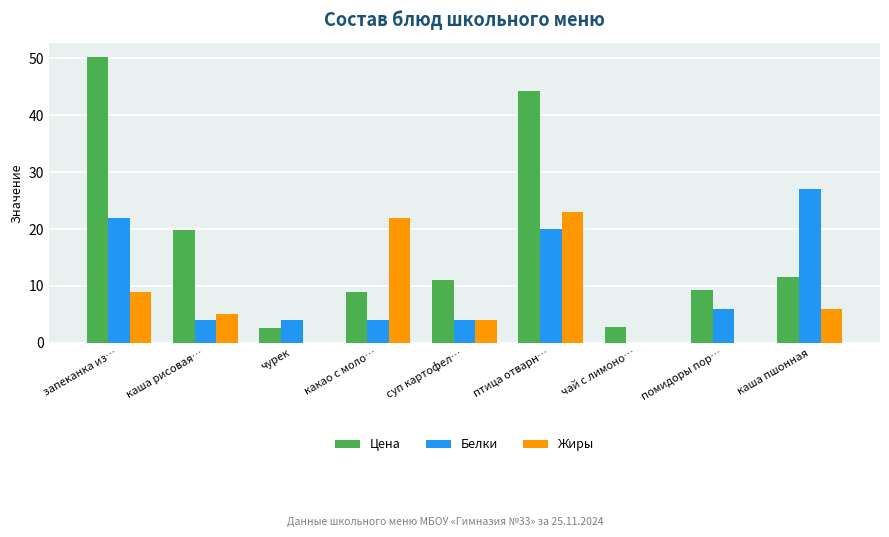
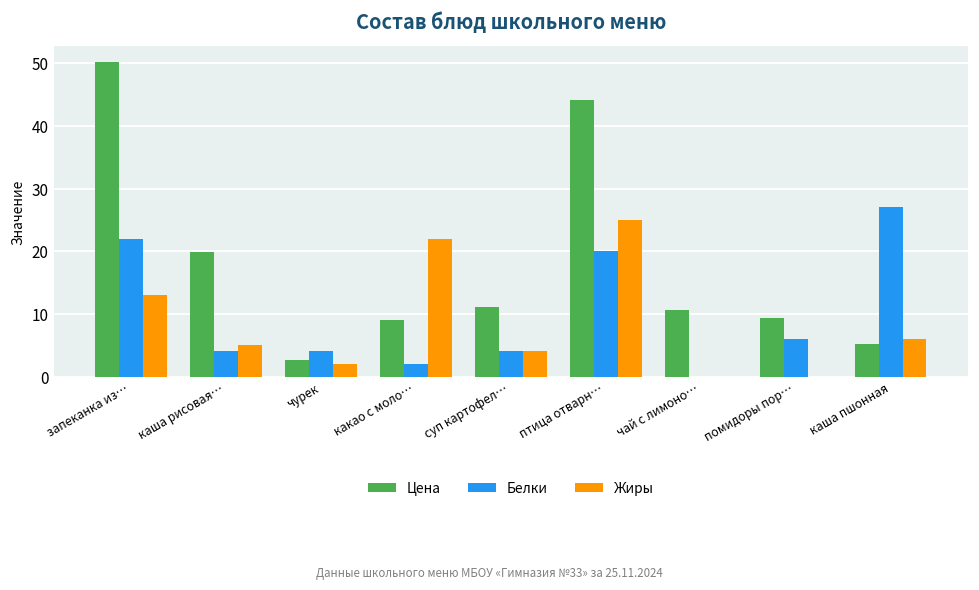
Жиры, запеканка из…: 9 -> 13
Жиры, чурек: 0 -> 2
Белки, какао с моло…: 4 -> 2
Жиры, птица отварн…: 23 -> 25
Цена, чай с лимоно…: 3 -> 11
Цена, каша пшонная: 12 -> 5
